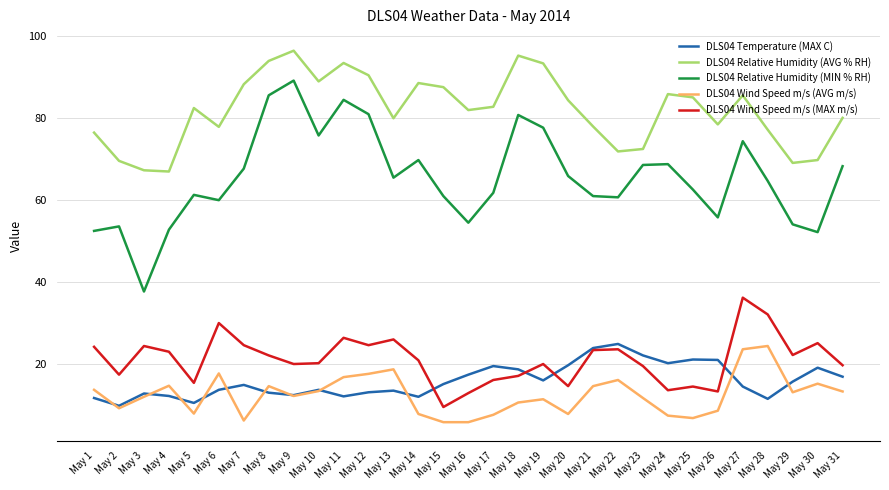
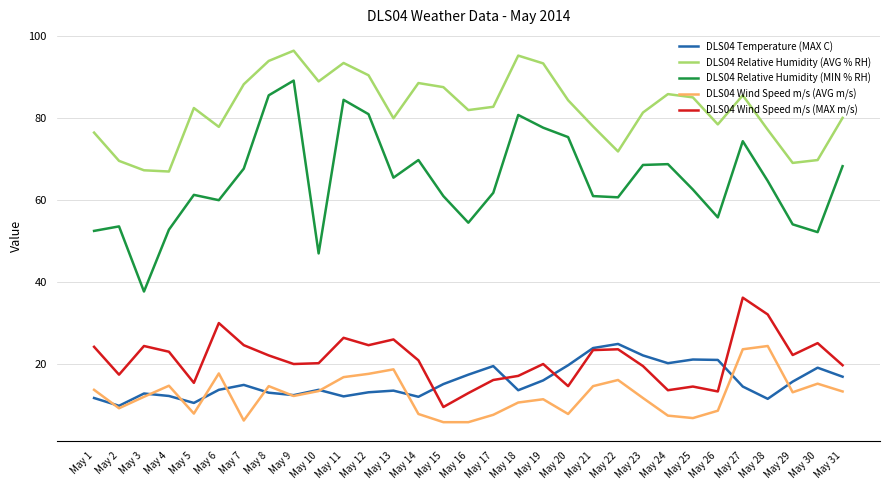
DLS04 Relative Humidity (MIN % RH), May 10: 76 -> 47
DLS04 Temperature (MAX C), May 18: 19 -> 14
DLS04 Relative Humidity (MIN % RH), May 20: 66 -> 75
DLS04 Relative Humidity (AVG % RH), May 23: 72 -> 81
